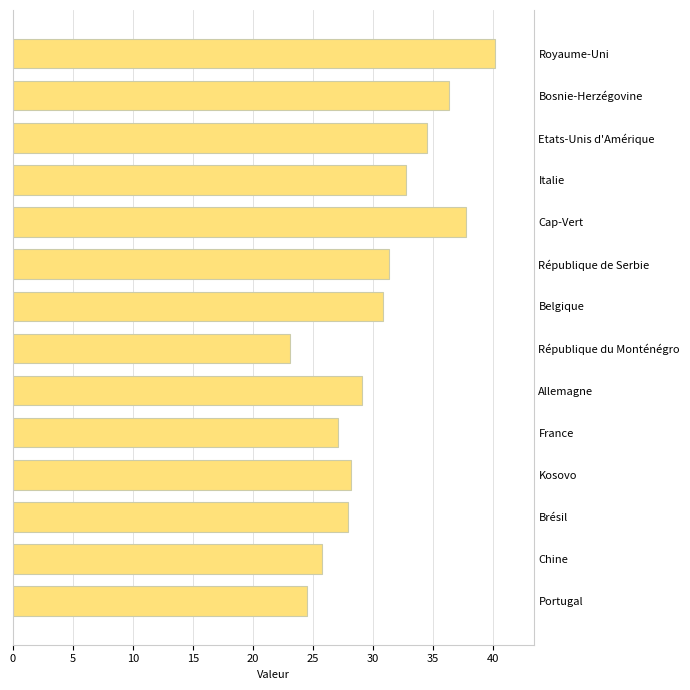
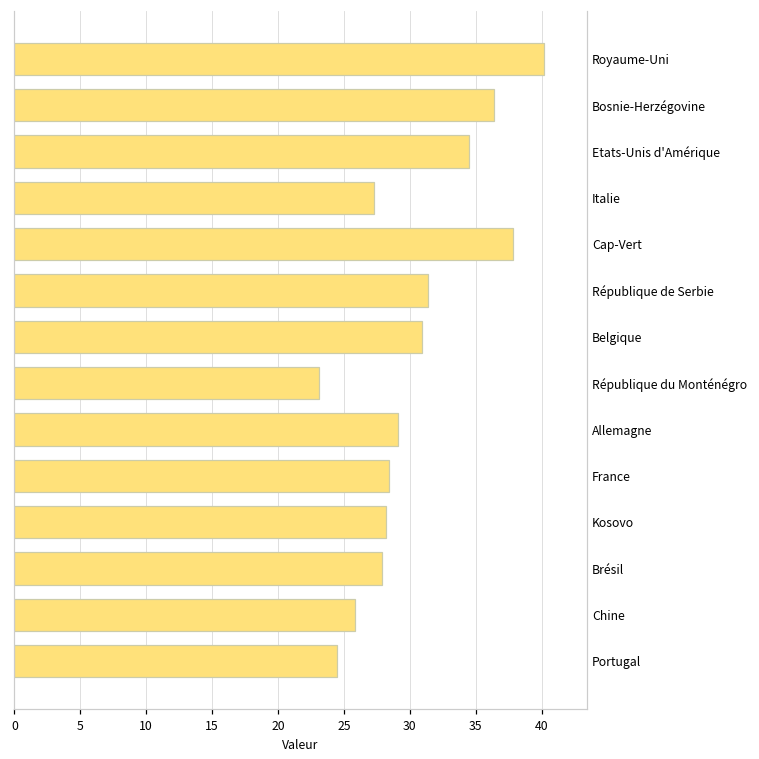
Italie: 32.8 -> 27.3
France: 27.1 -> 28.4
